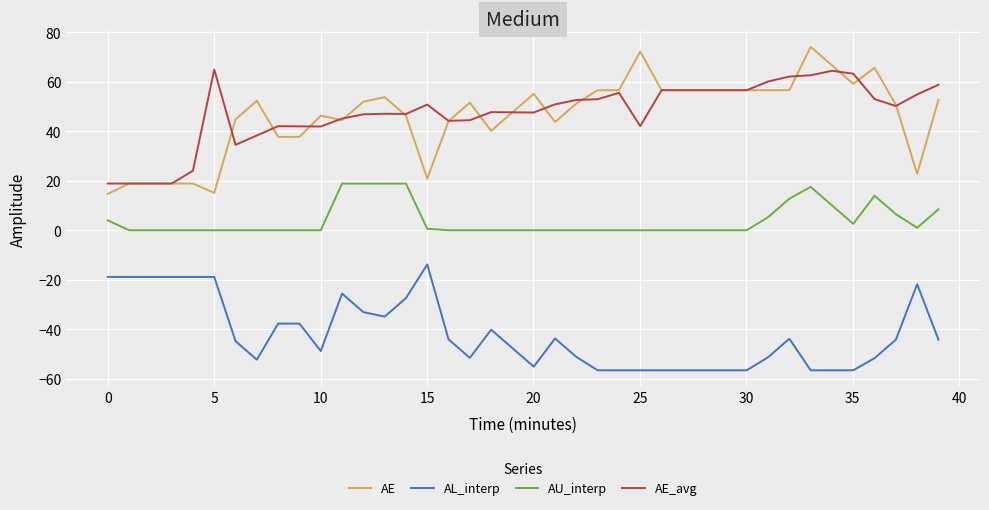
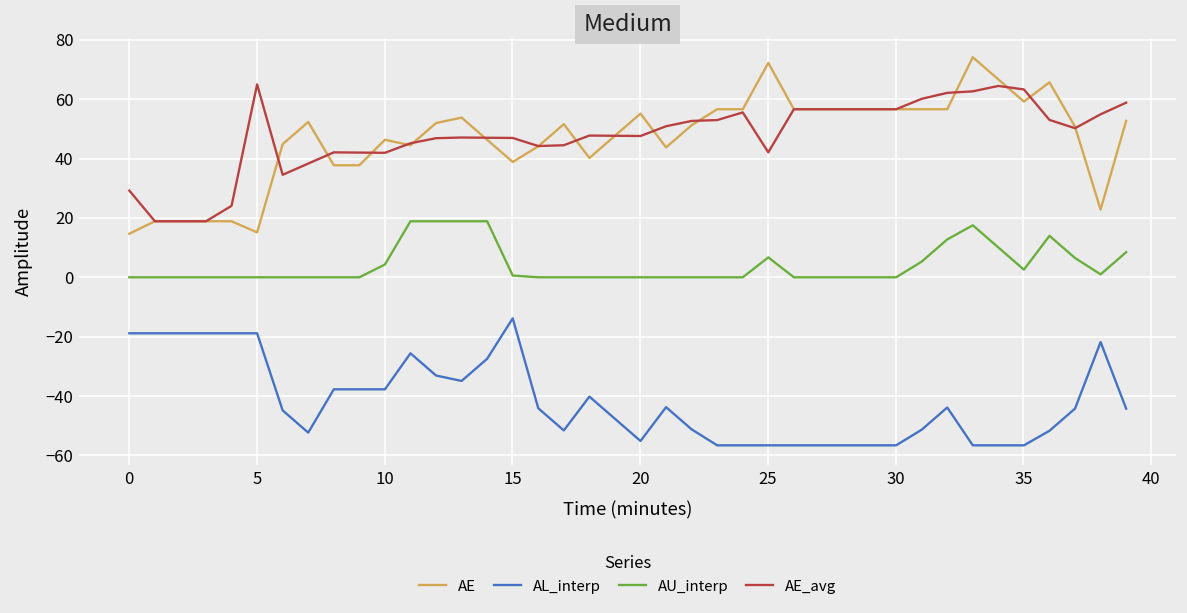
AU_interp, 0: 4 -> 0
AE_avg, 0: 19 -> 29
AL_interp, 10: -49 -> -38
AU_interp, 10: 0 -> 4
AE, 15: 21 -> 39
AE_avg, 15: 51 -> 47
AU_interp, 25: 0 -> 7
